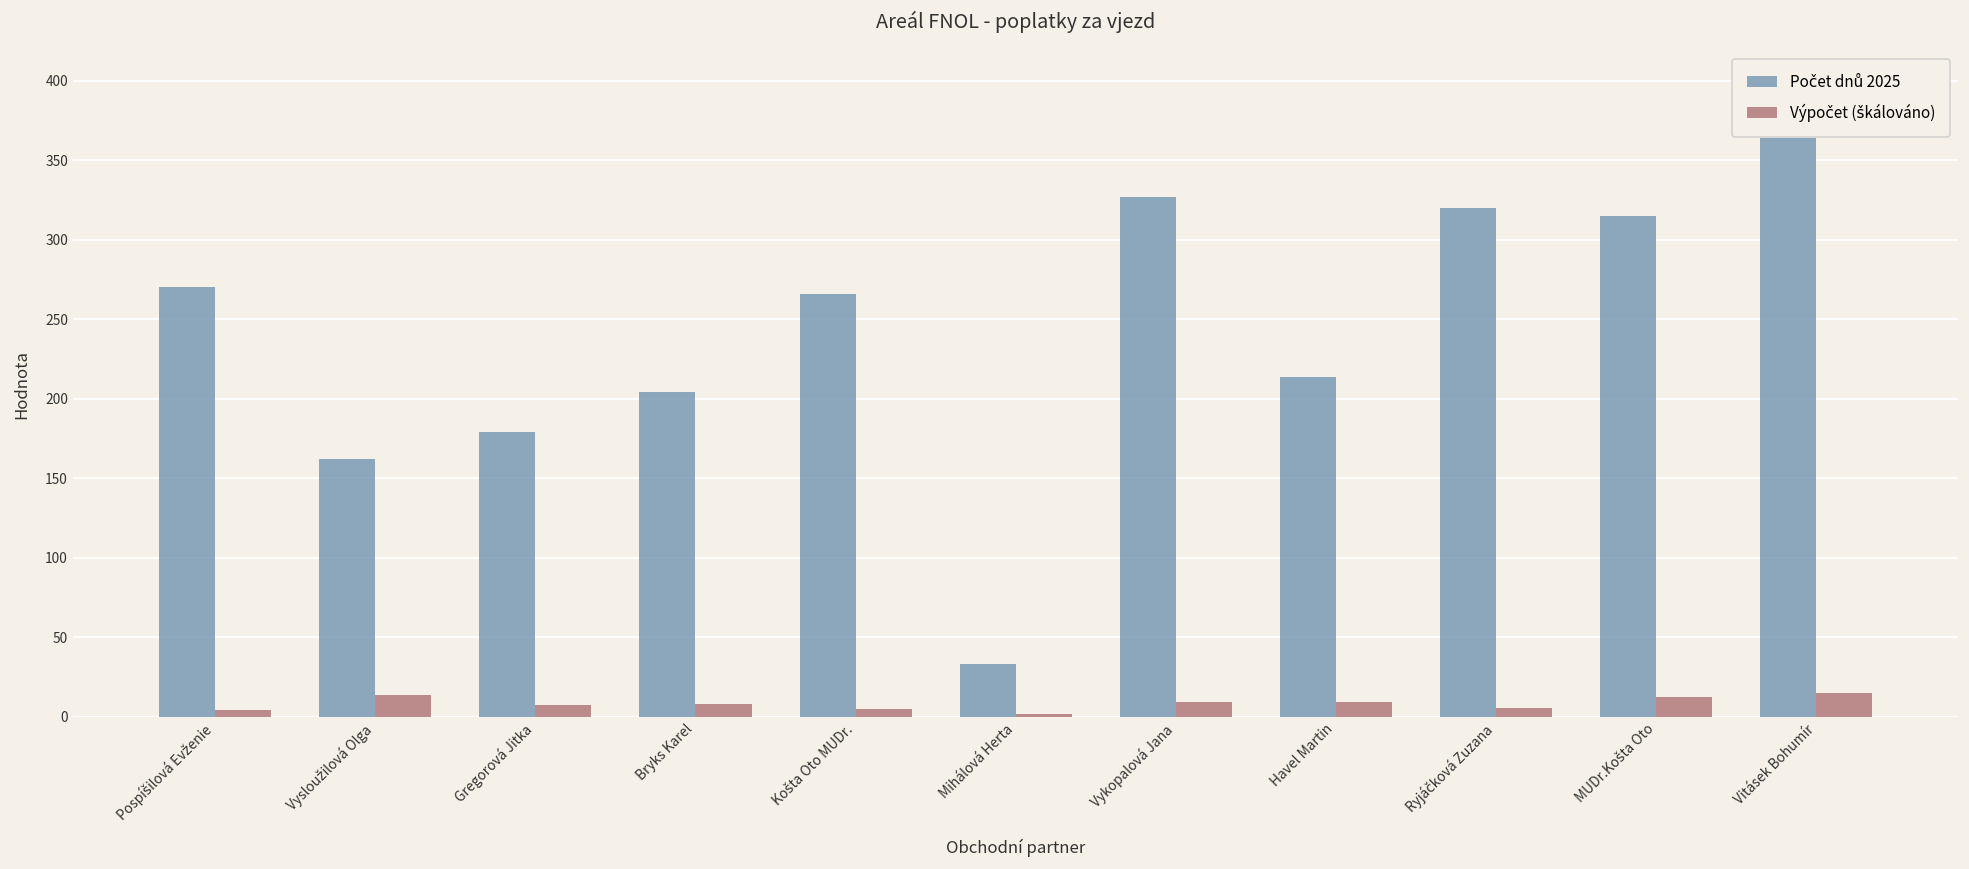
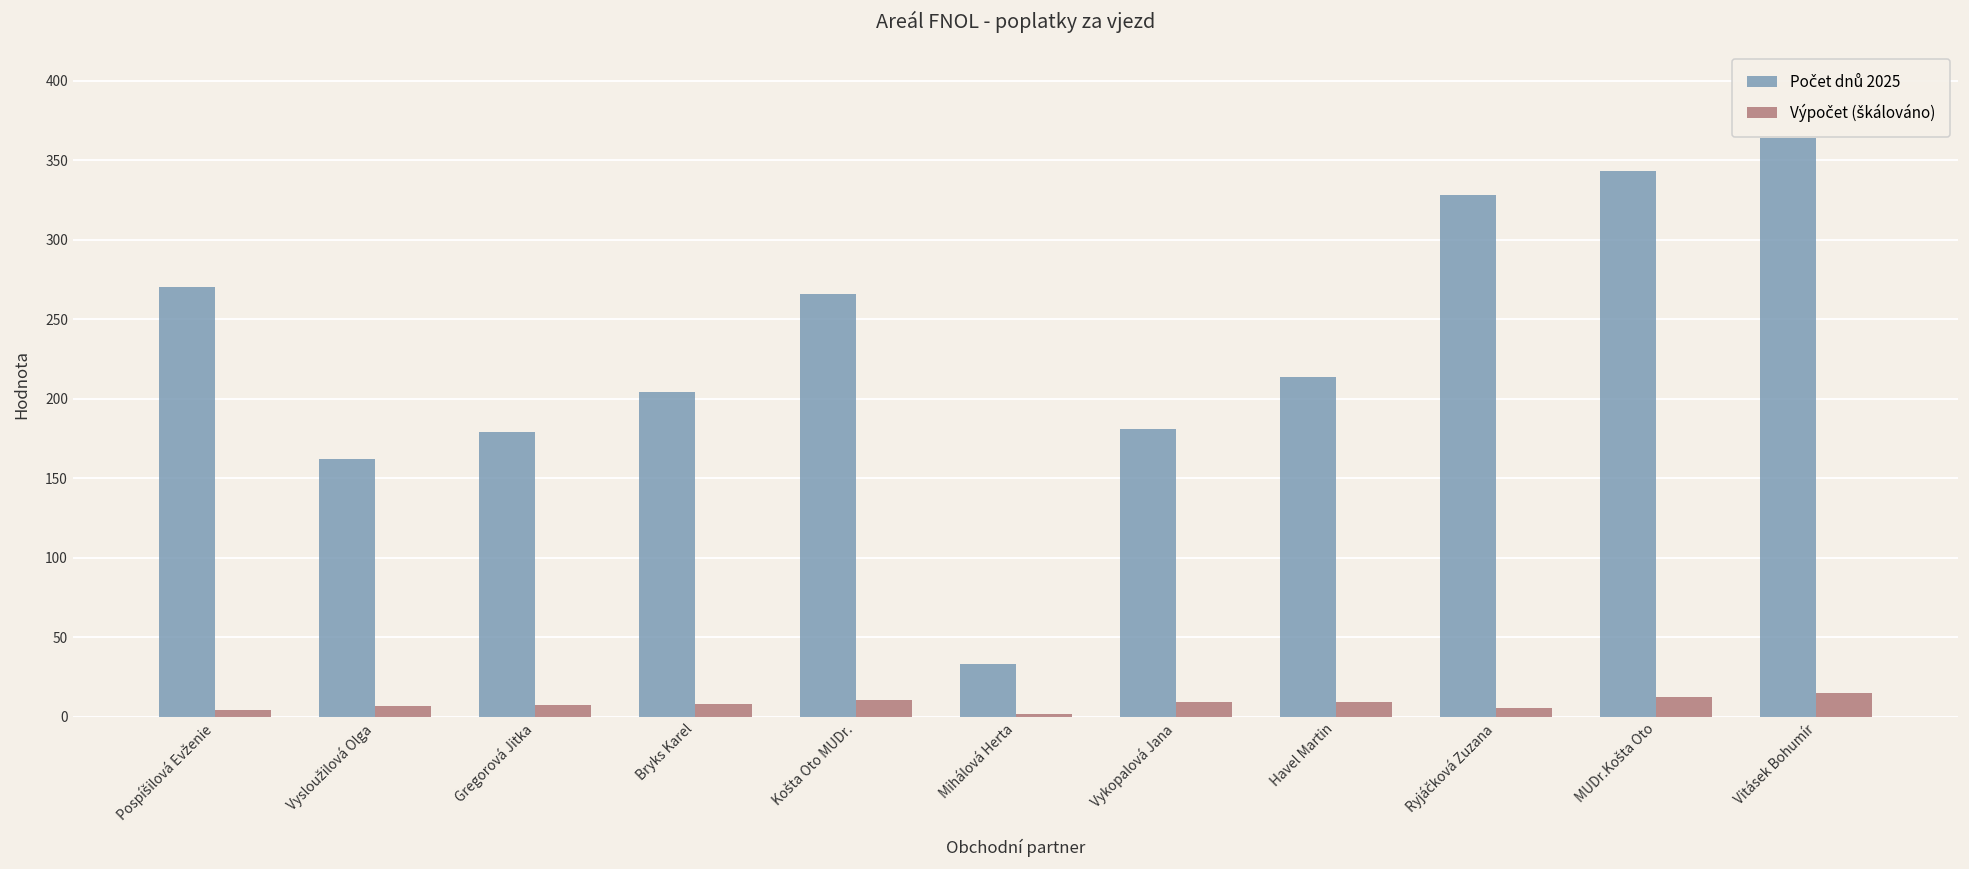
Výpočet (škálováno), Vysloužilová Olga: 14 -> 7
Výpočet (škálováno), Košta Oto MUDr.: 5 -> 11
Počet dnů 2025, Vykopalová Jana: 327 -> 181
Počet dnů 2025, Ryjáčková Zuzana: 320 -> 328
Počet dnů 2025, MUDr.Košta Oto: 315 -> 343
